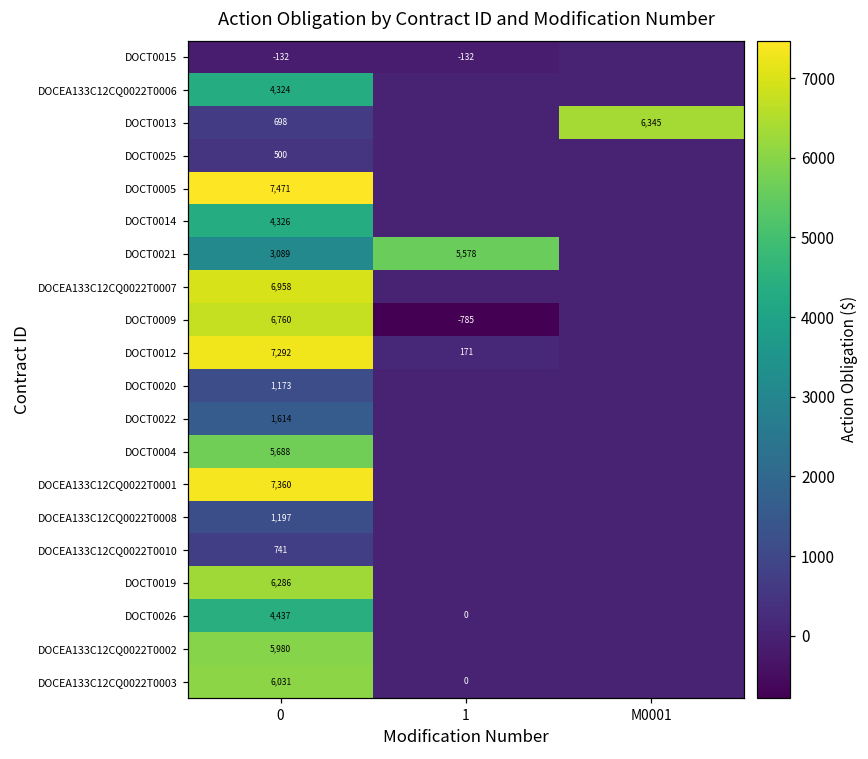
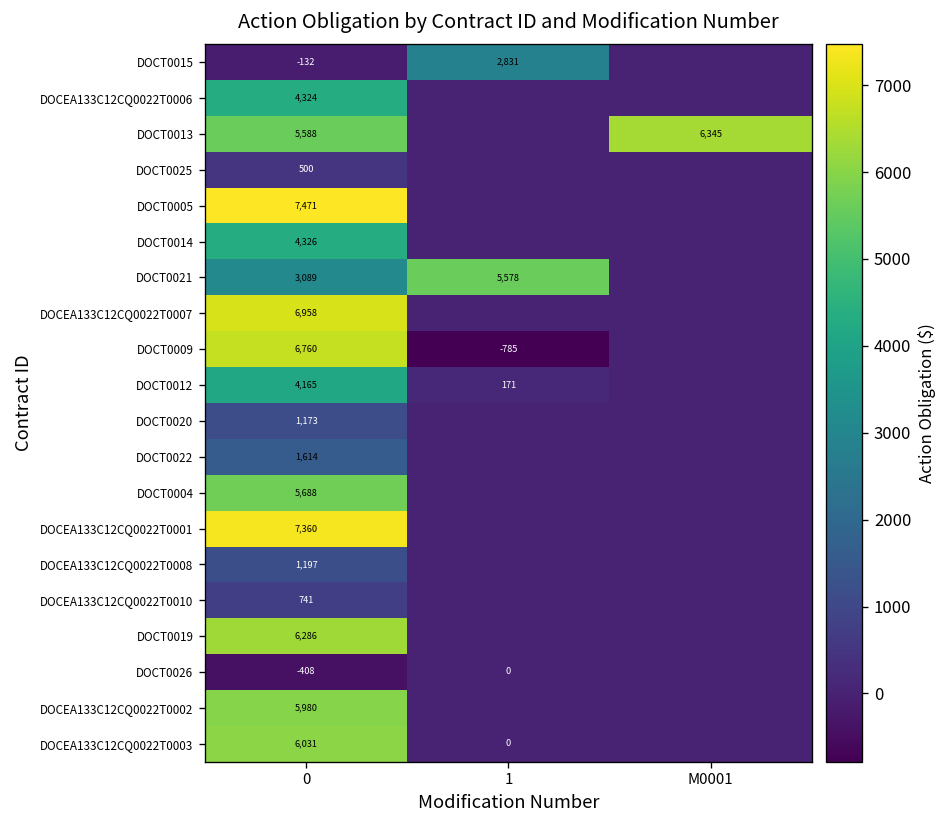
DOCT0015, 1: -132 -> 2,831
DOCT0013, 0: 698 -> 5,588
DOCT0012, 0: 7,292 -> 4,165
DOCT0026, 0: 4,437 -> -408
